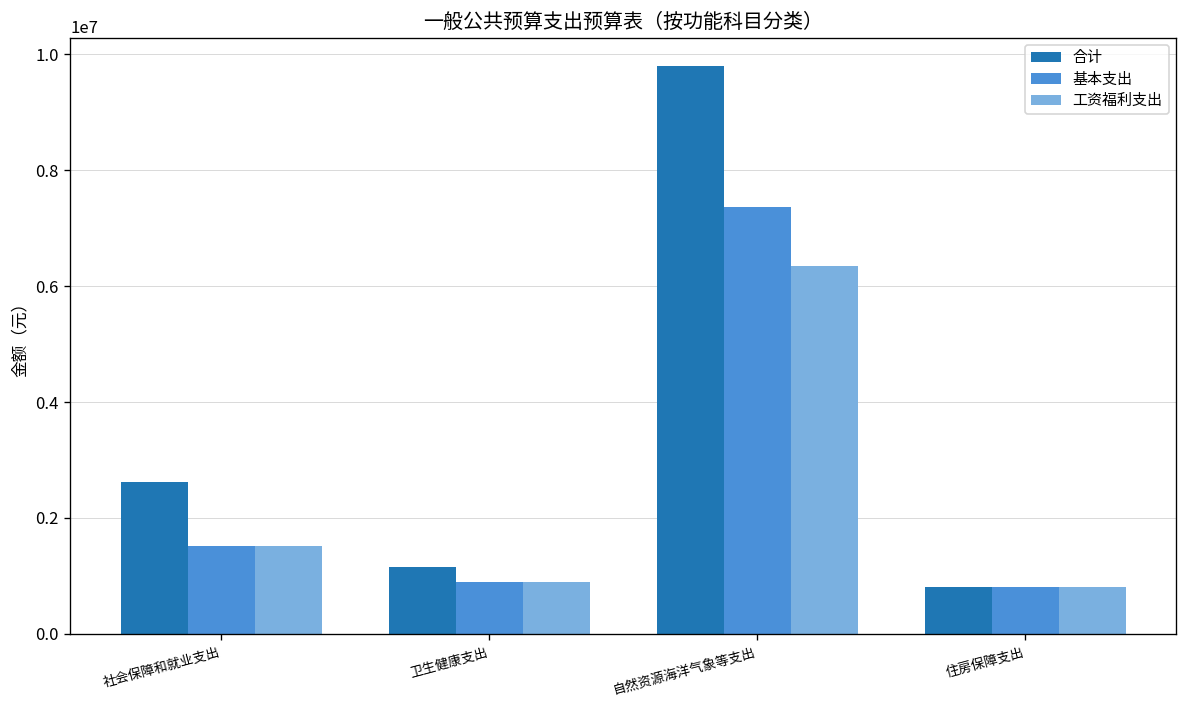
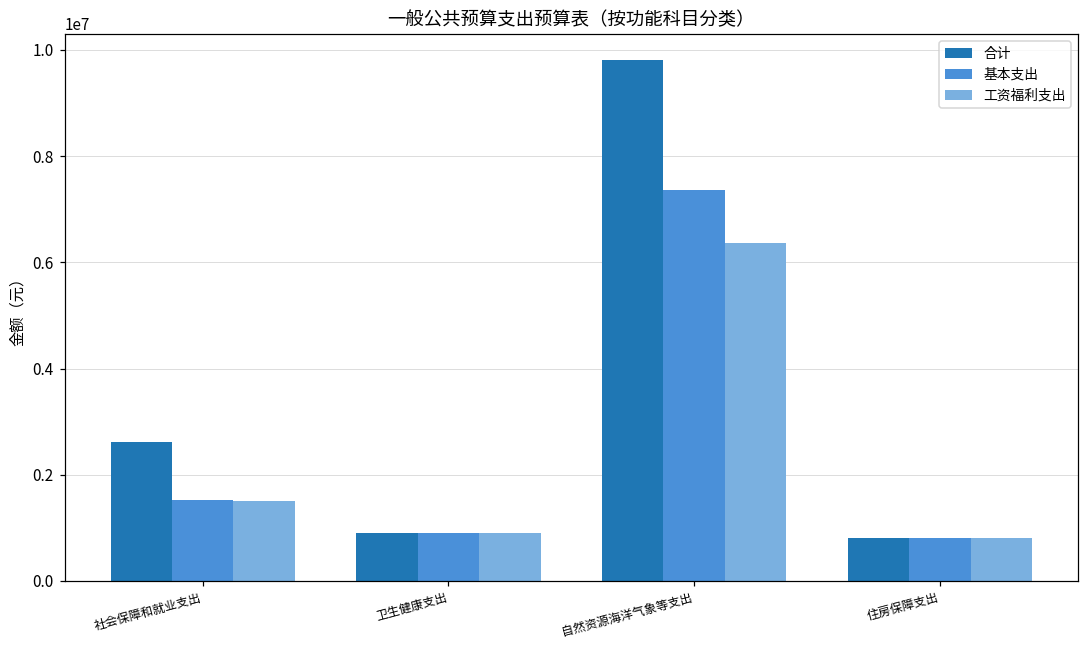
合计, 卫生健康支出: 1200000 -> 900000
